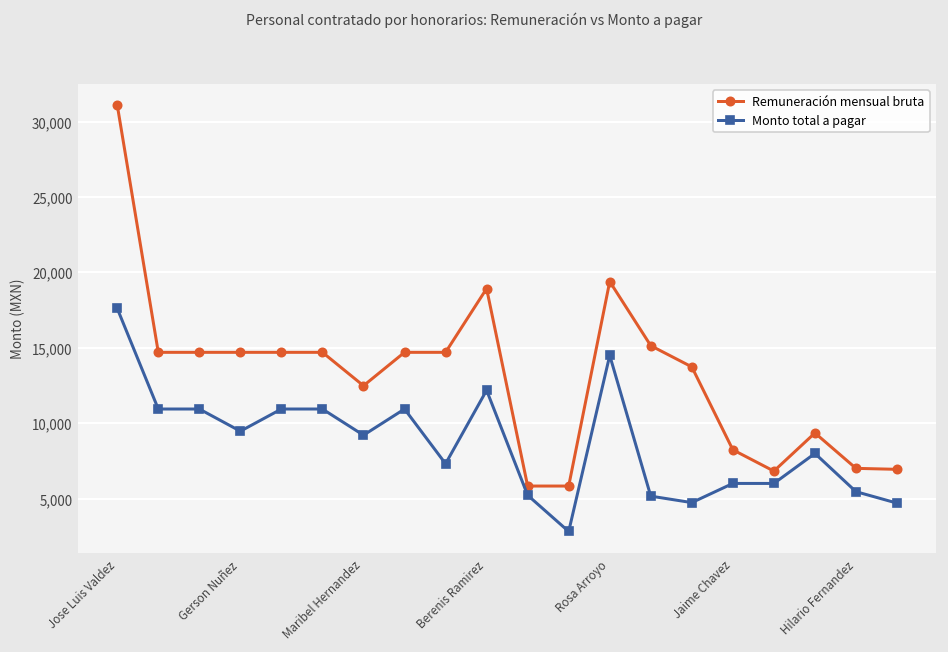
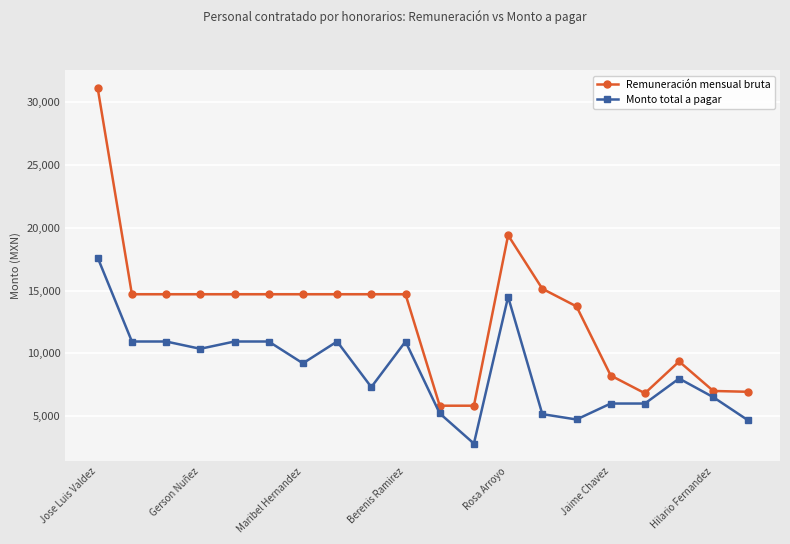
Monto total a pagar, Gerson Nuñez: 9,500 -> 10,400
Remuneración mensual bruta, Maribel Hernandez: 12,500 -> 14,700
Remuneración mensual bruta, Berenis Ramirez: 18,900 -> 14,700
Monto total a pagar, Berenis Ramirez: 12,200 -> 10,900
Monto total a pagar, Hilario Fernandez: 5,500 -> 6,500
